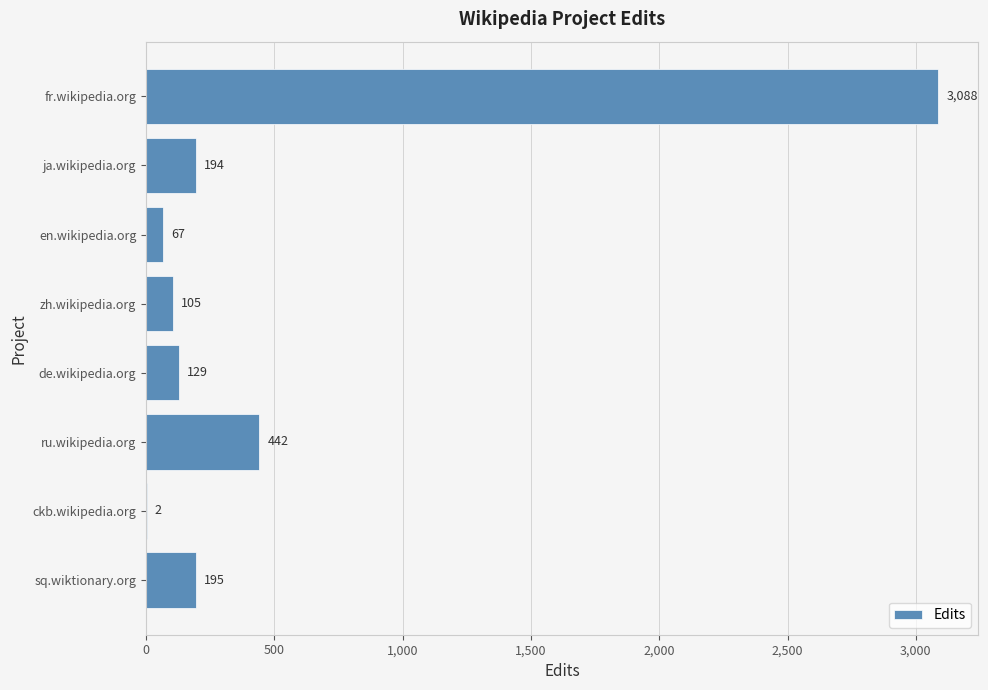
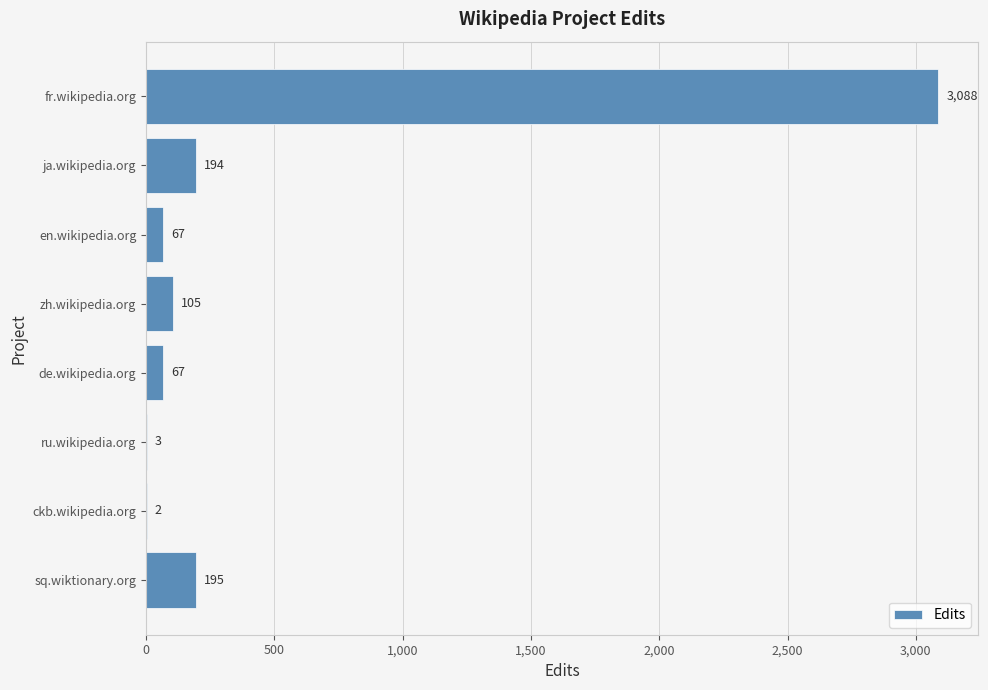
de.wikipedia.org: 129 -> 67
ru.wikipedia.org: 442 -> 3
